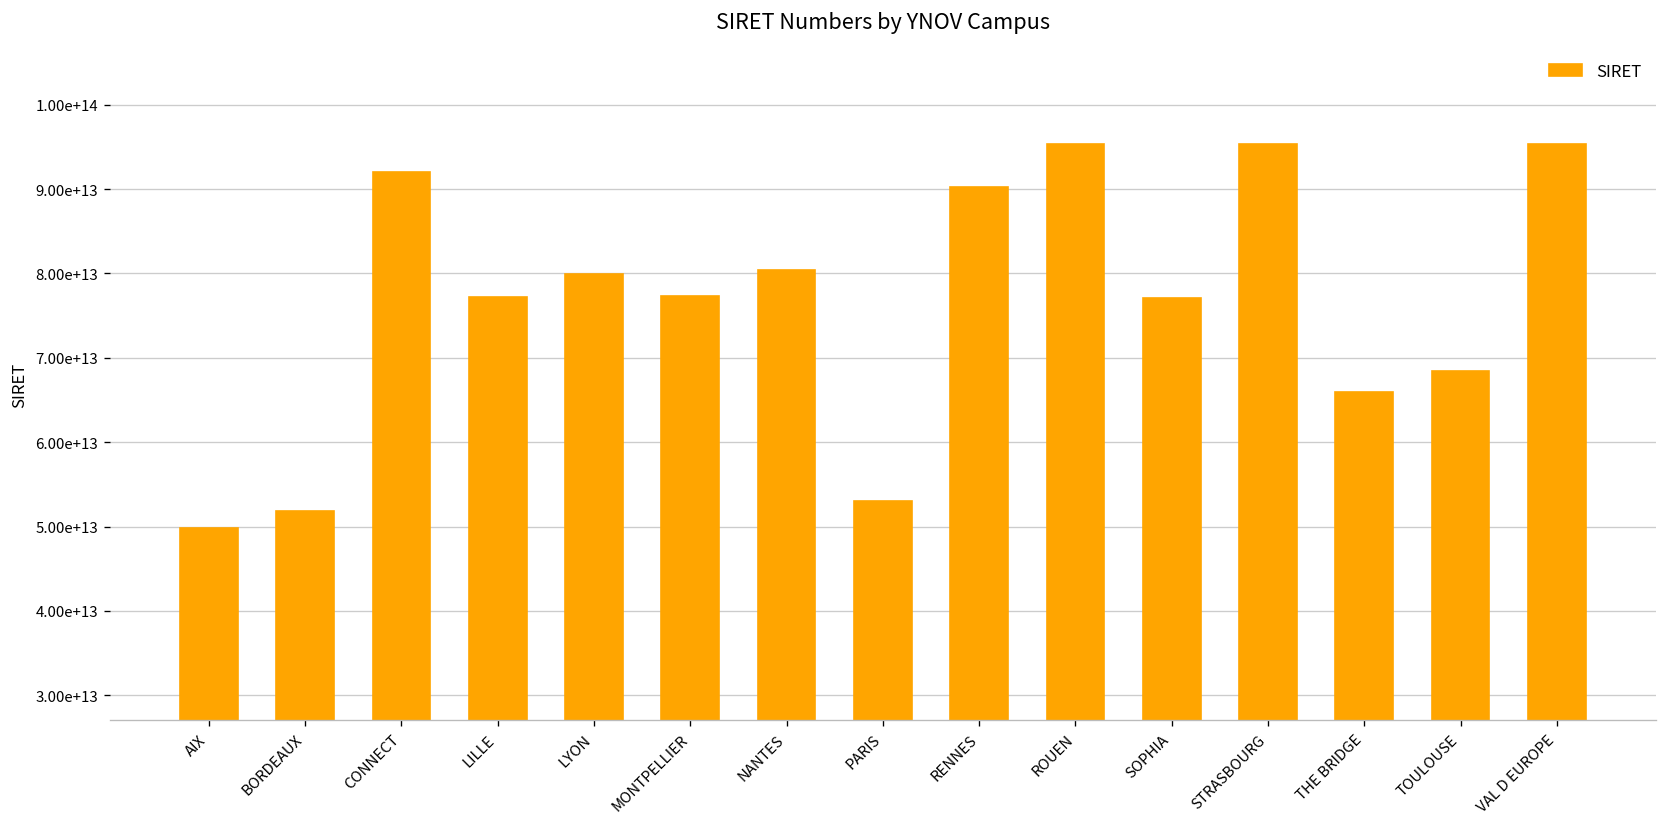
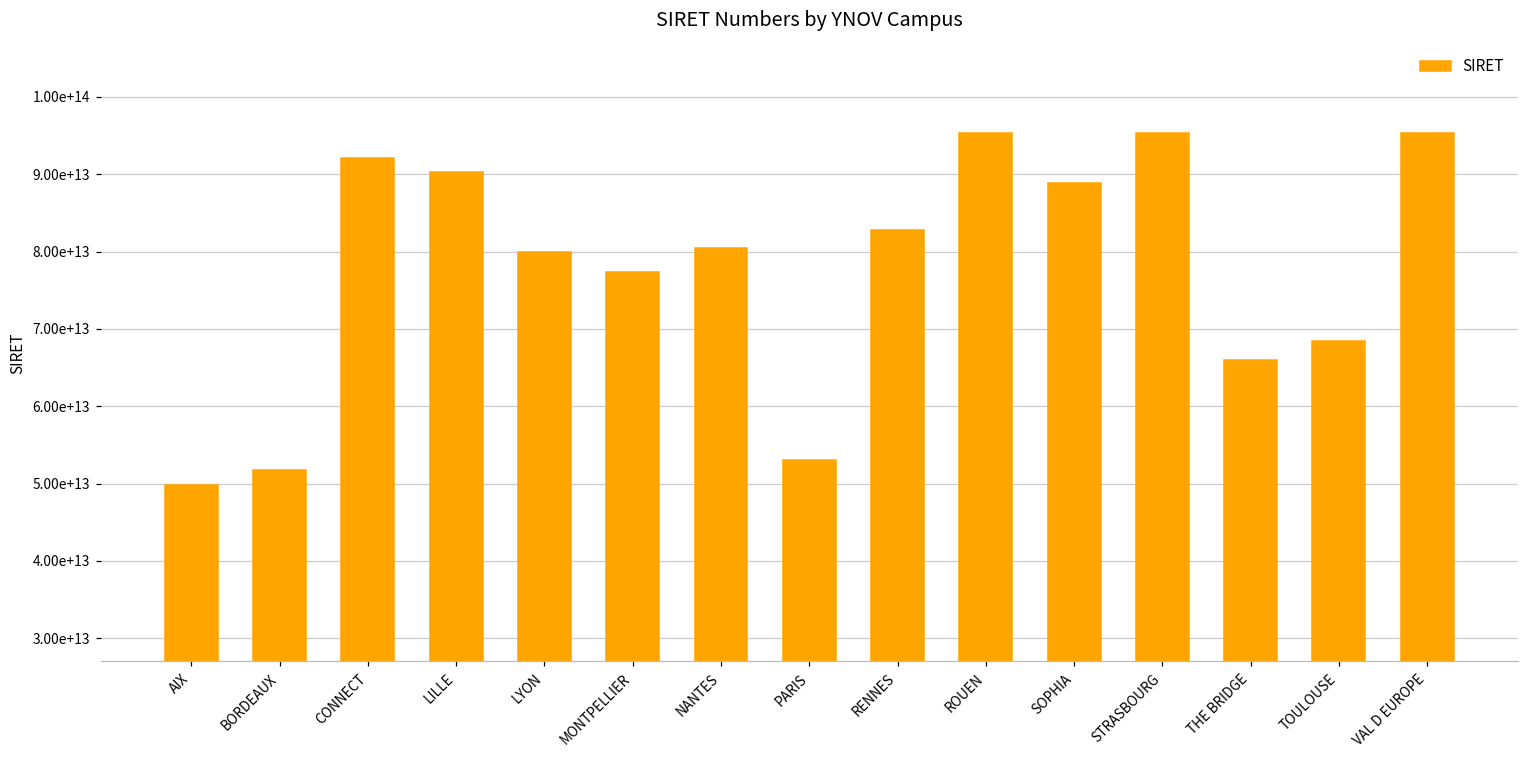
LILLE: 77000000000000 -> 90000000000000
RENNES: 90000000000000 -> 83000000000000
SOPHIA: 77000000000000 -> 89000000000000
